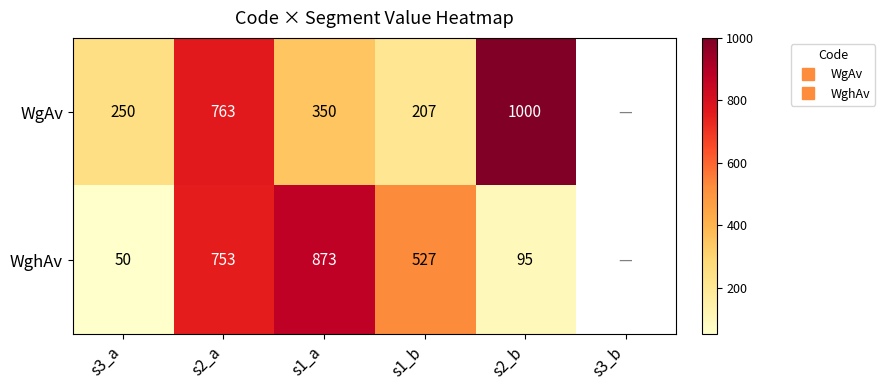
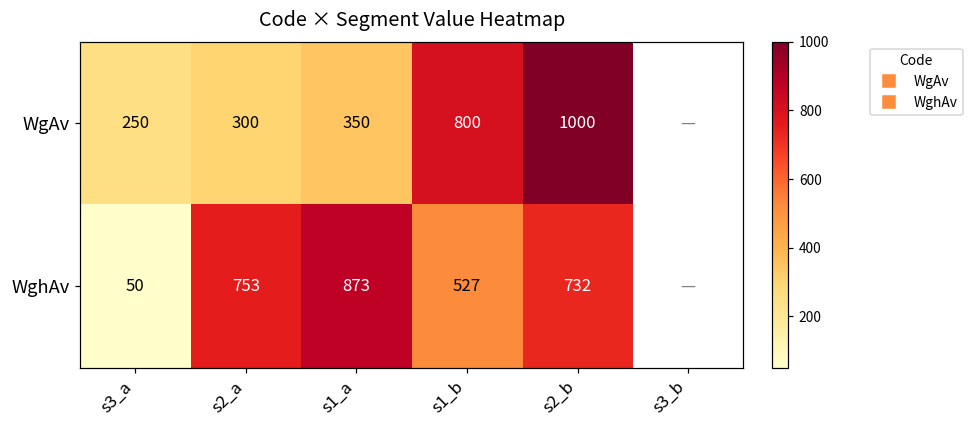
WgAv, s2_a: 763 -> 300
WgAv, s1_b: 207 -> 800
WghAv, s2_b: 95 -> 732
